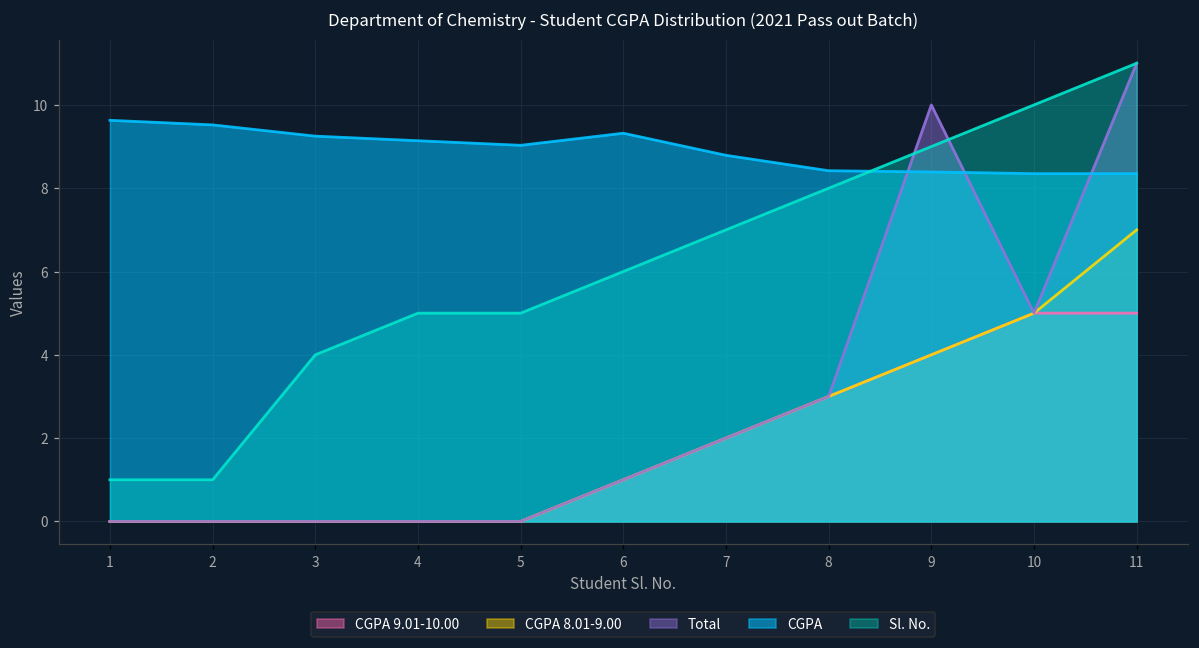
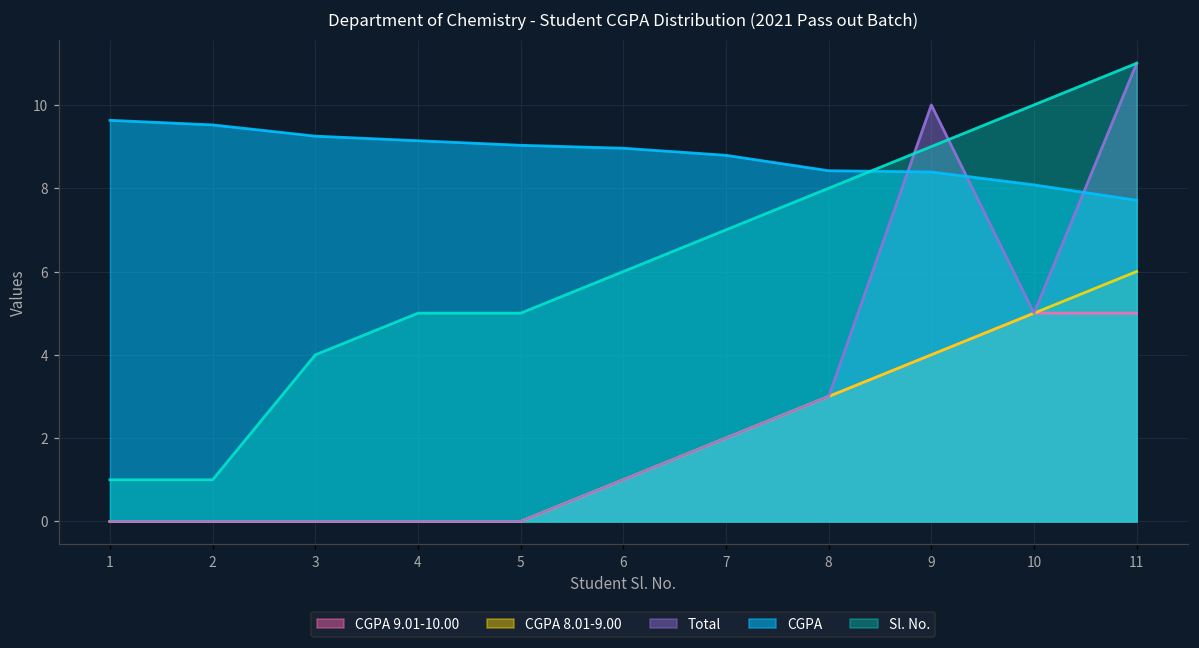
CGPA, 6: 9.3 -> 9.0
CGPA, 10: 8.4 -> 8.1
CGPA 8.01-9.00, 11: 7 -> 6
CGPA, 11: 8.4 -> 7.7
